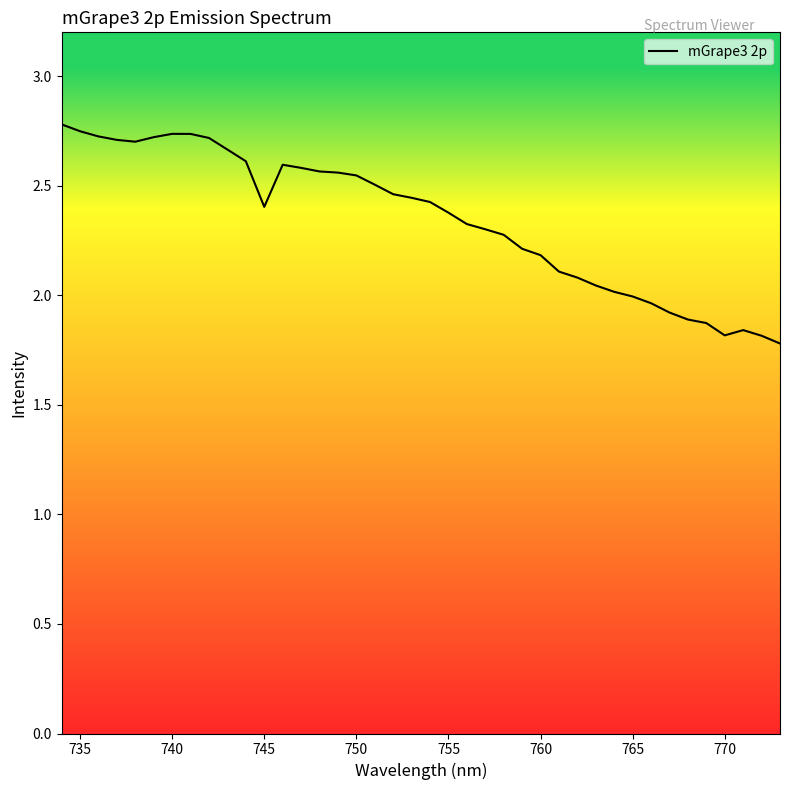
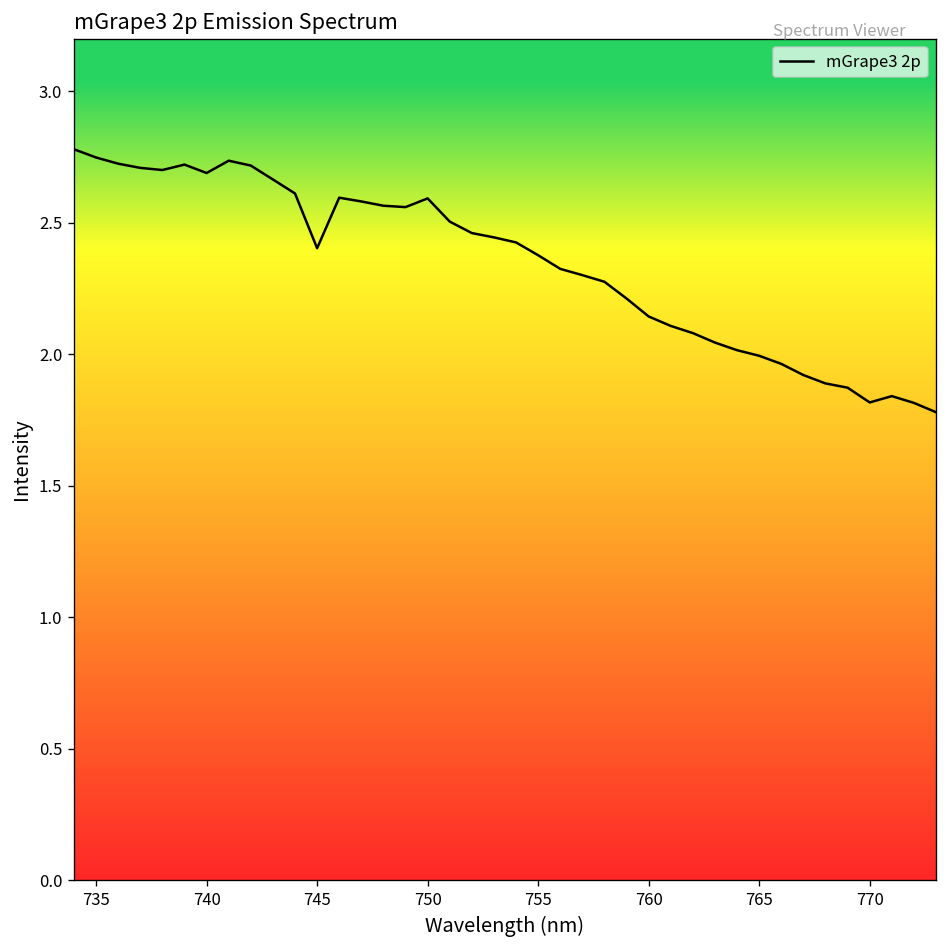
740: 2.74 -> 2.69
750: 2.55 -> 2.59
760: 2.18 -> 2.14
